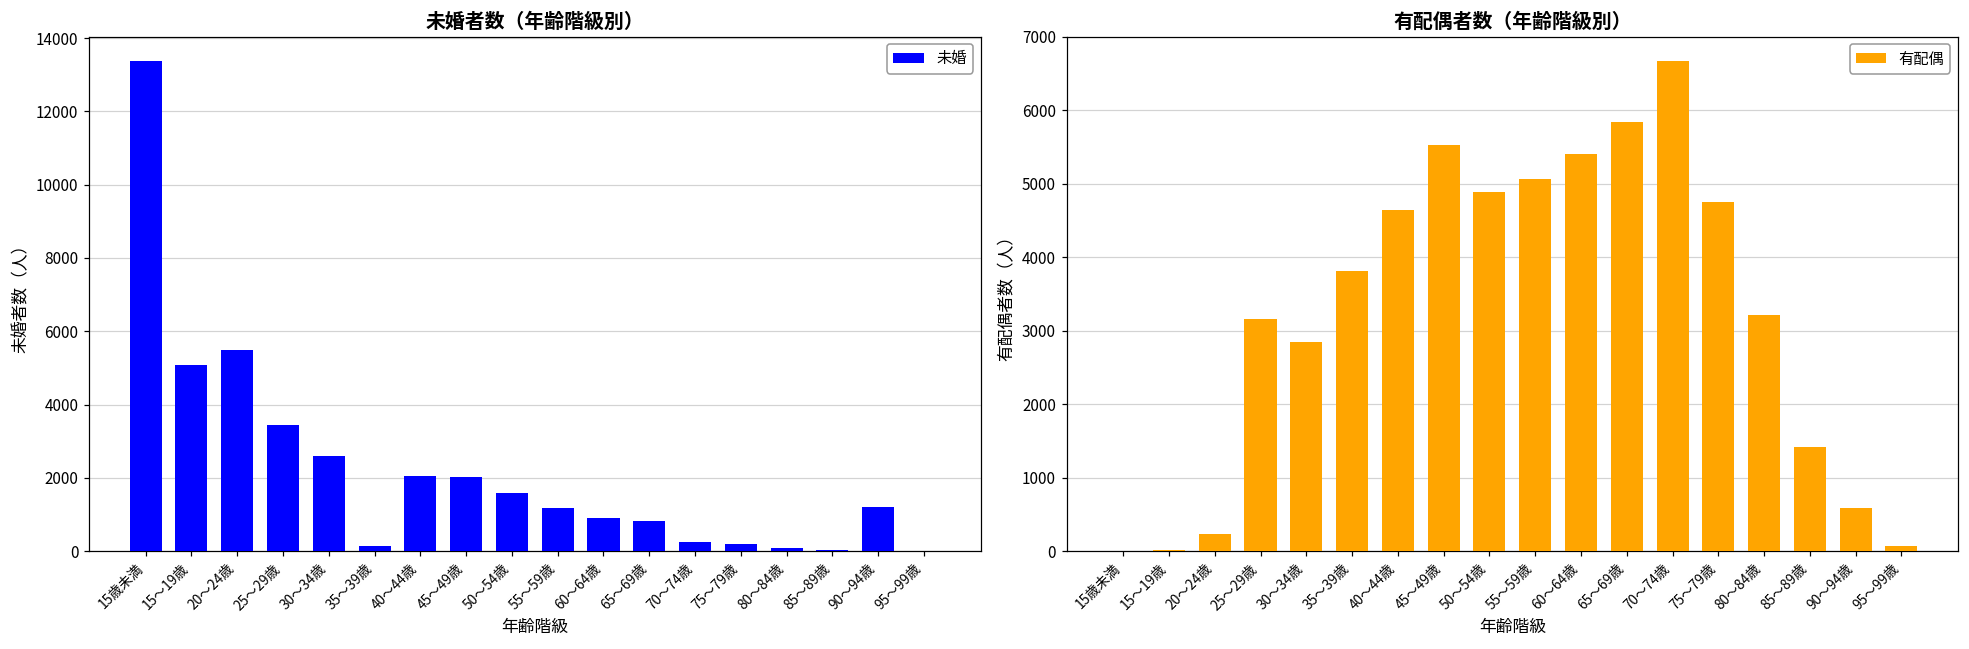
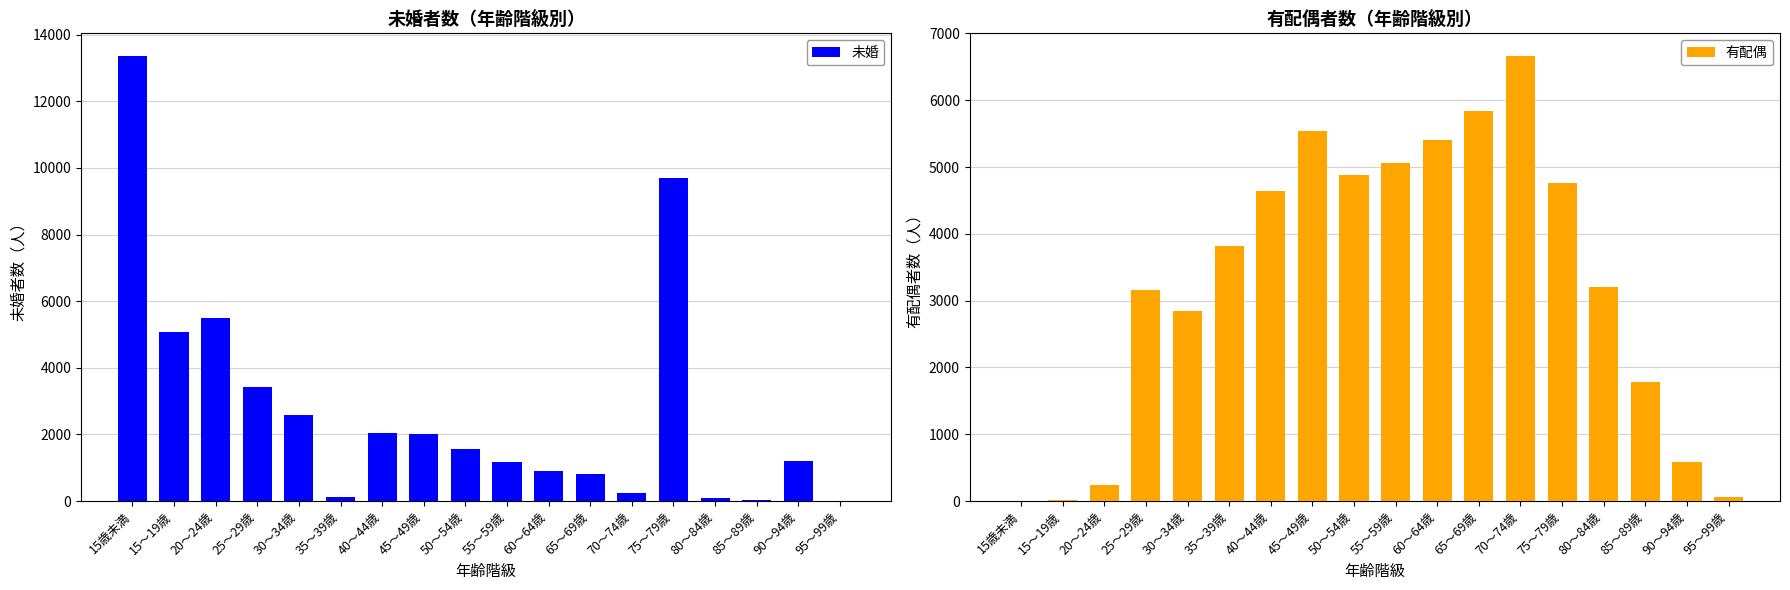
未婚者数（年齢階級別）, 75～79歳: 200 -> 9700
有配偶者数（年齢階級別）, 85～89歳: 1400 -> 1800
